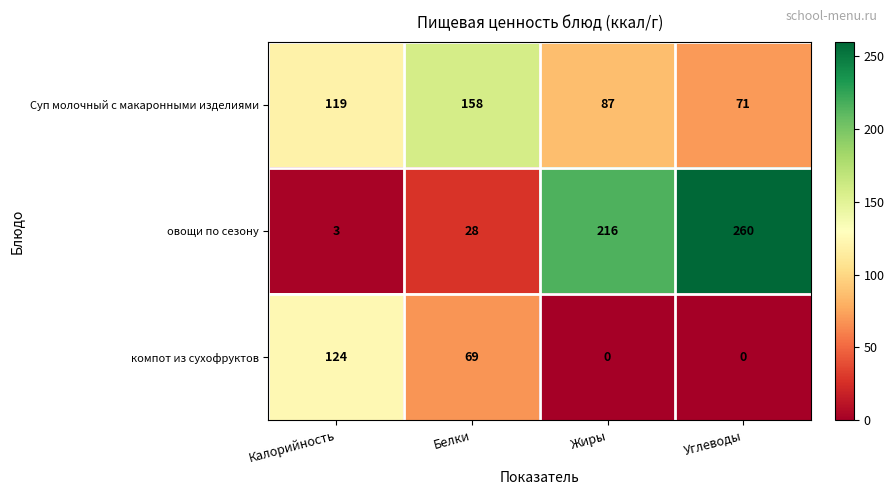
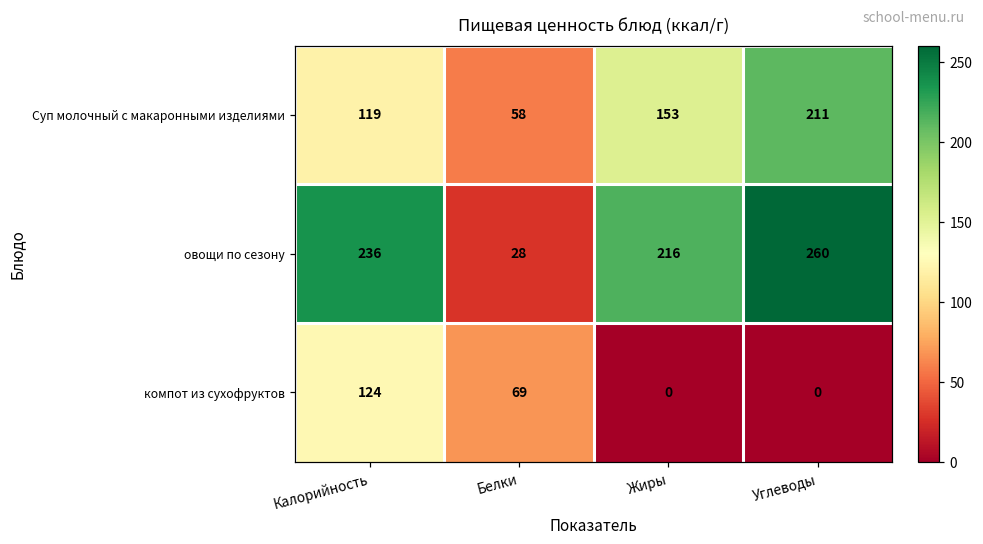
Суп молочный с макаронными изделиями, Белки: 158 -> 58
Суп молочный с макаронными изделиями, Жиры: 87 -> 153
Суп молочный с макаронными изделиями, Углеводы: 71 -> 211
овощи по сезону, Калорийность: 3 -> 236
